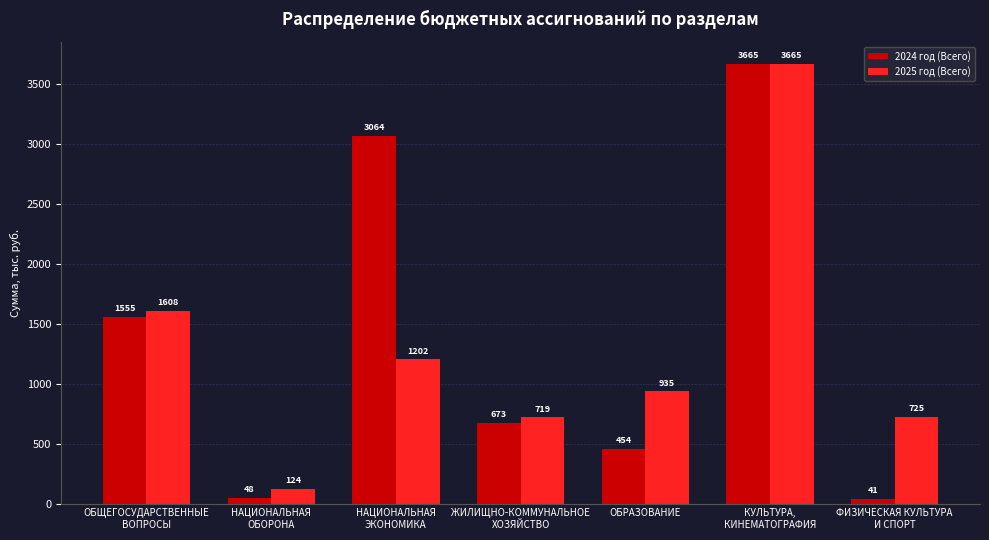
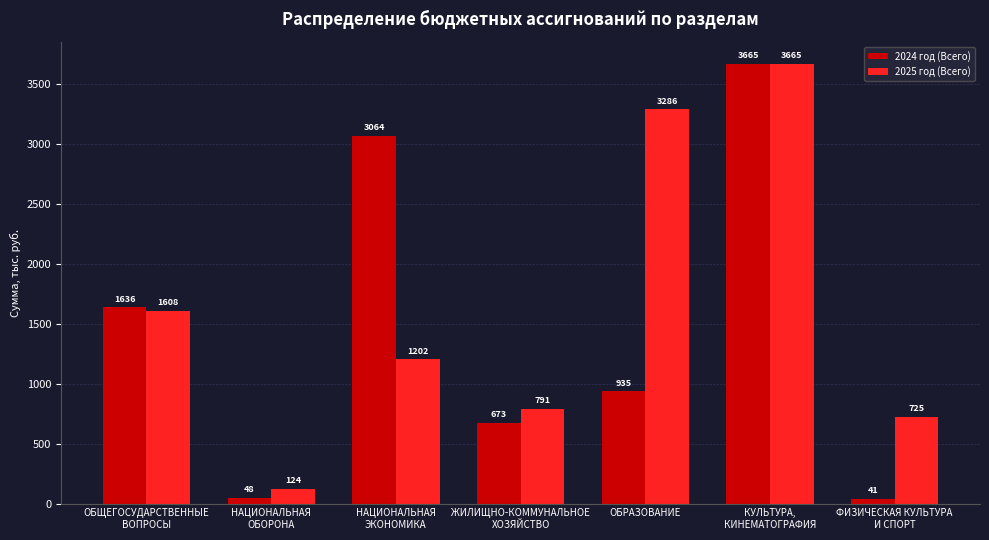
2024 год (Всего), ОБЩЕГОСУДАРСТВЕННЫЕ ВОПРОСЫ: 1555 -> 1636
2025 год (Всего), ЖИЛИЩНО-КОММУНАЛЬНОЕ ХОЗЯЙСТВО: 719 -> 791
2024 год (Всего), ОБРАЗОВАНИЕ: 454 -> 935
2025 год (Всего), ОБРАЗОВАНИЕ: 935 -> 3286
